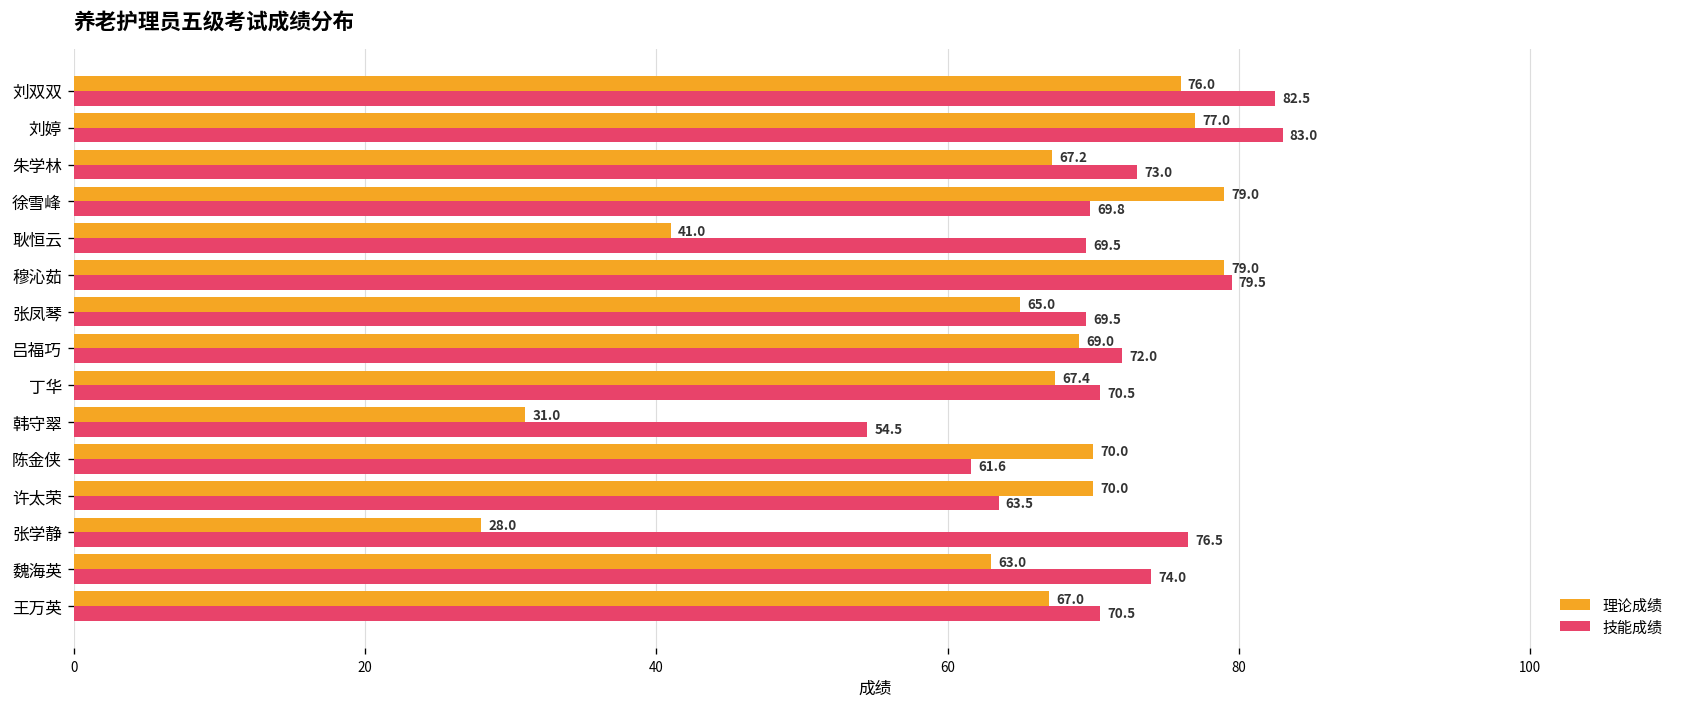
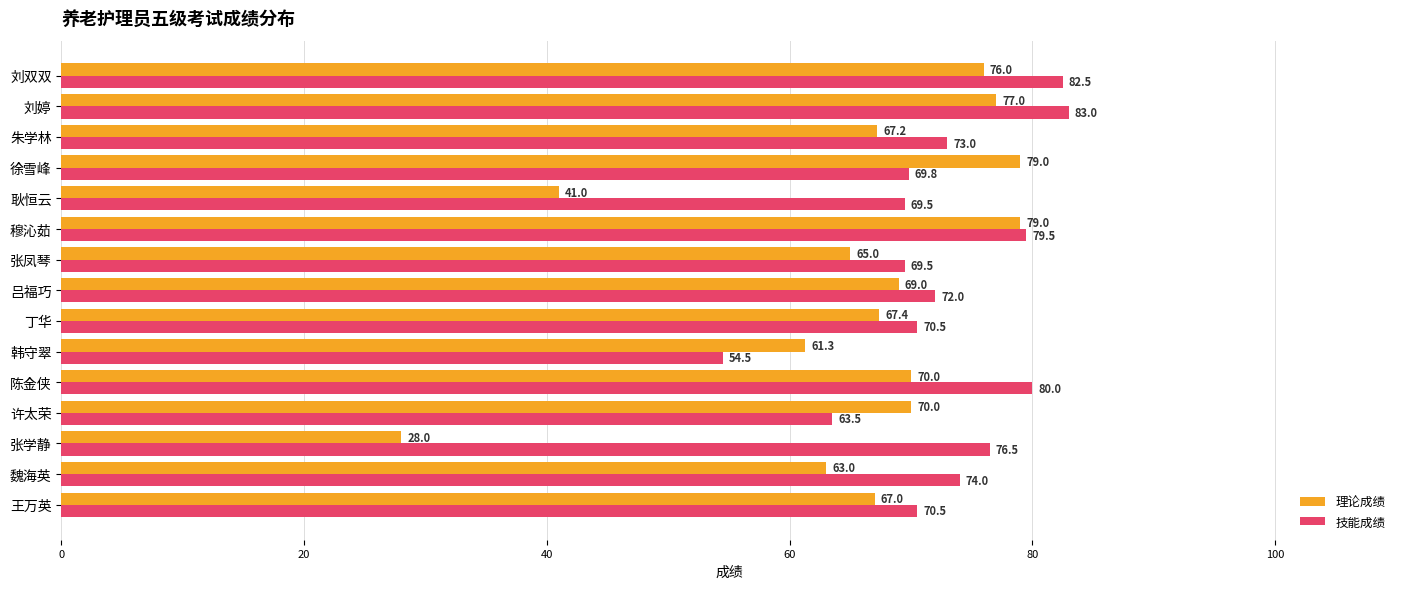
理论成绩, 韩守翠: 31.0 -> 61.3
技能成绩, 陈金侠: 61.6 -> 80.0
